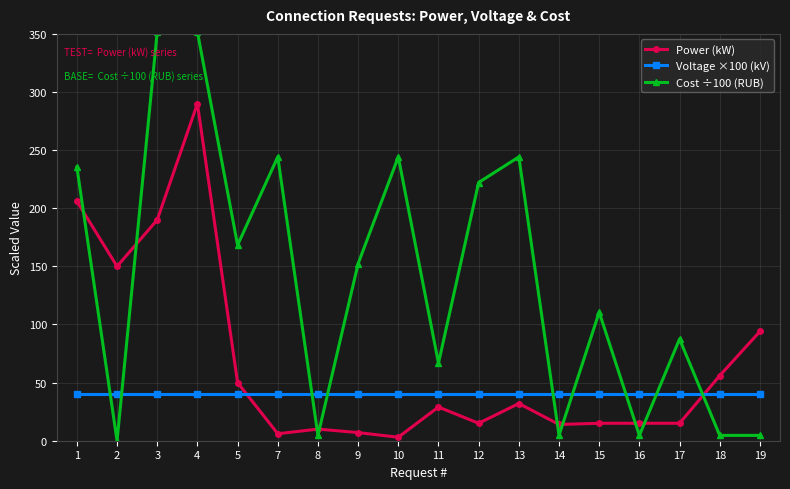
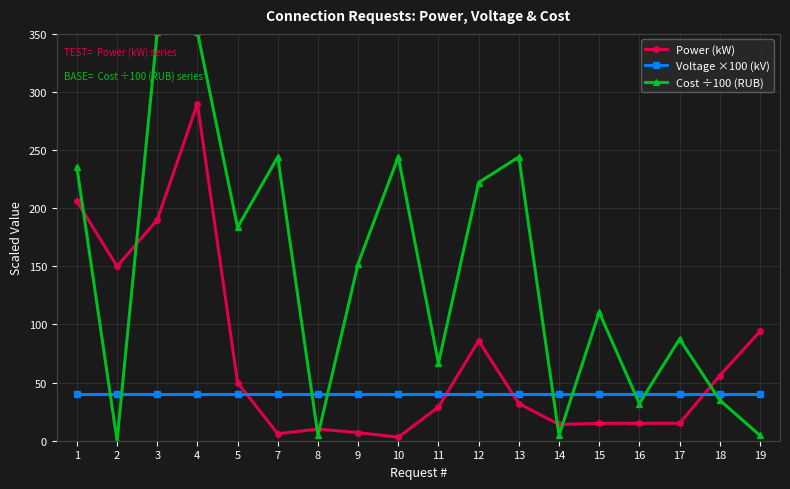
Cost ÷100 (RUB), 5: 168 -> 184
Power (kW), 12: 15 -> 86
Cost ÷100 (RUB), 16: 5 -> 32
Cost ÷100 (RUB), 18: 5 -> 35
